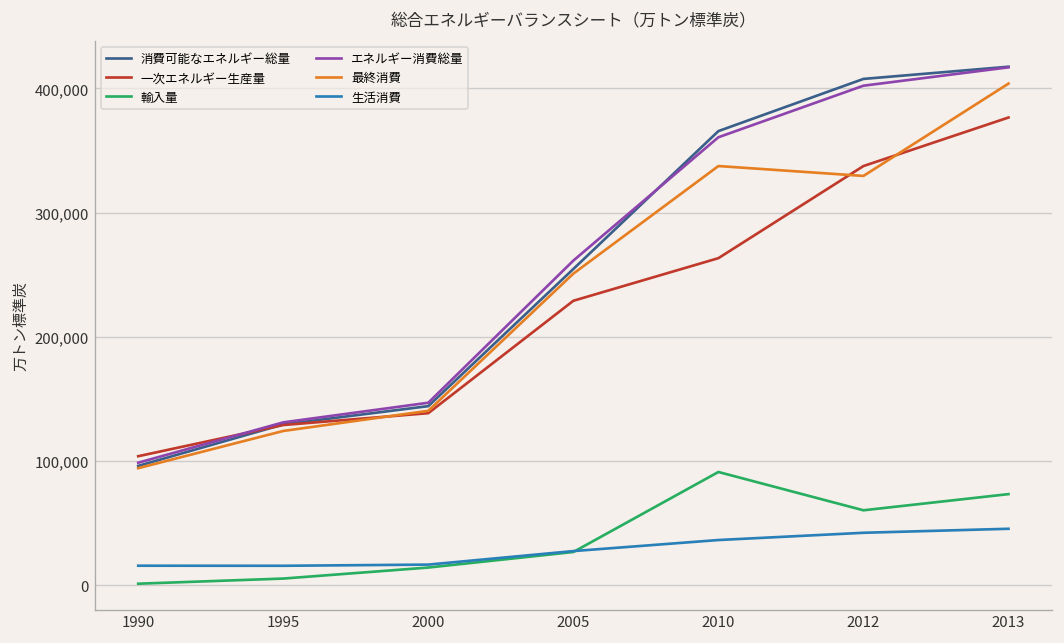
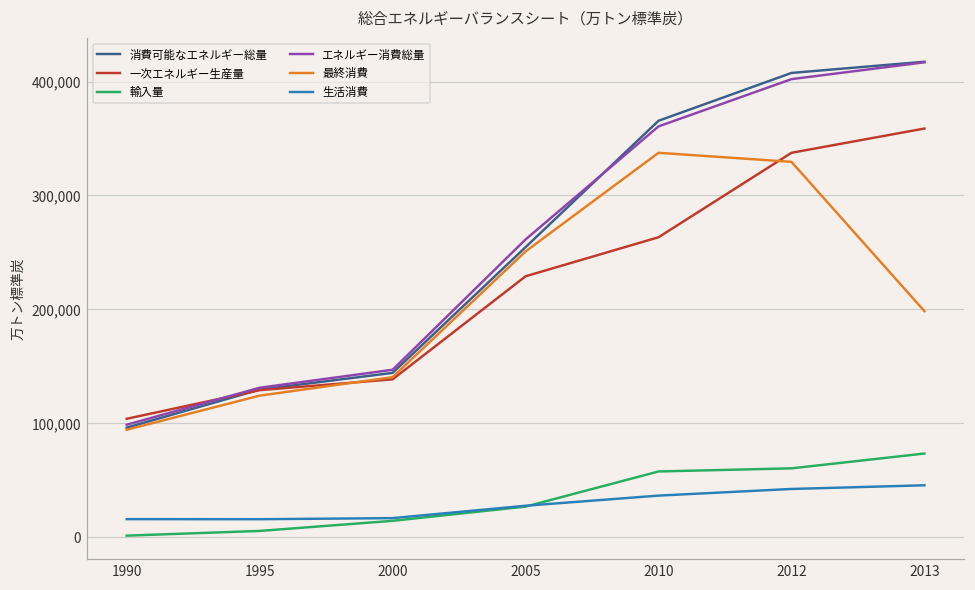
輸入量, 2010: 91,000 -> 58,000
一次エネルギー生産量, 2013: 377,000 -> 359,000
最終消費, 2013: 404,000 -> 198,000
